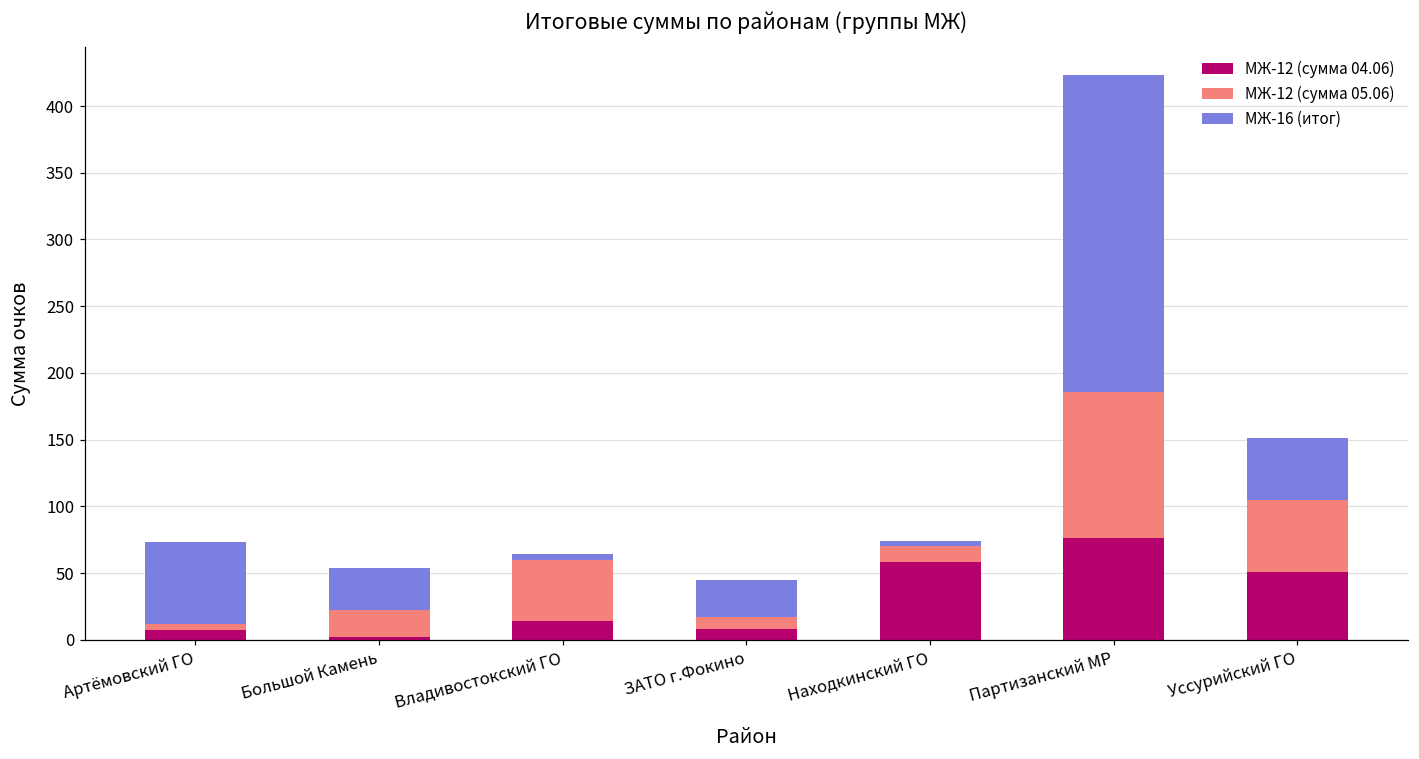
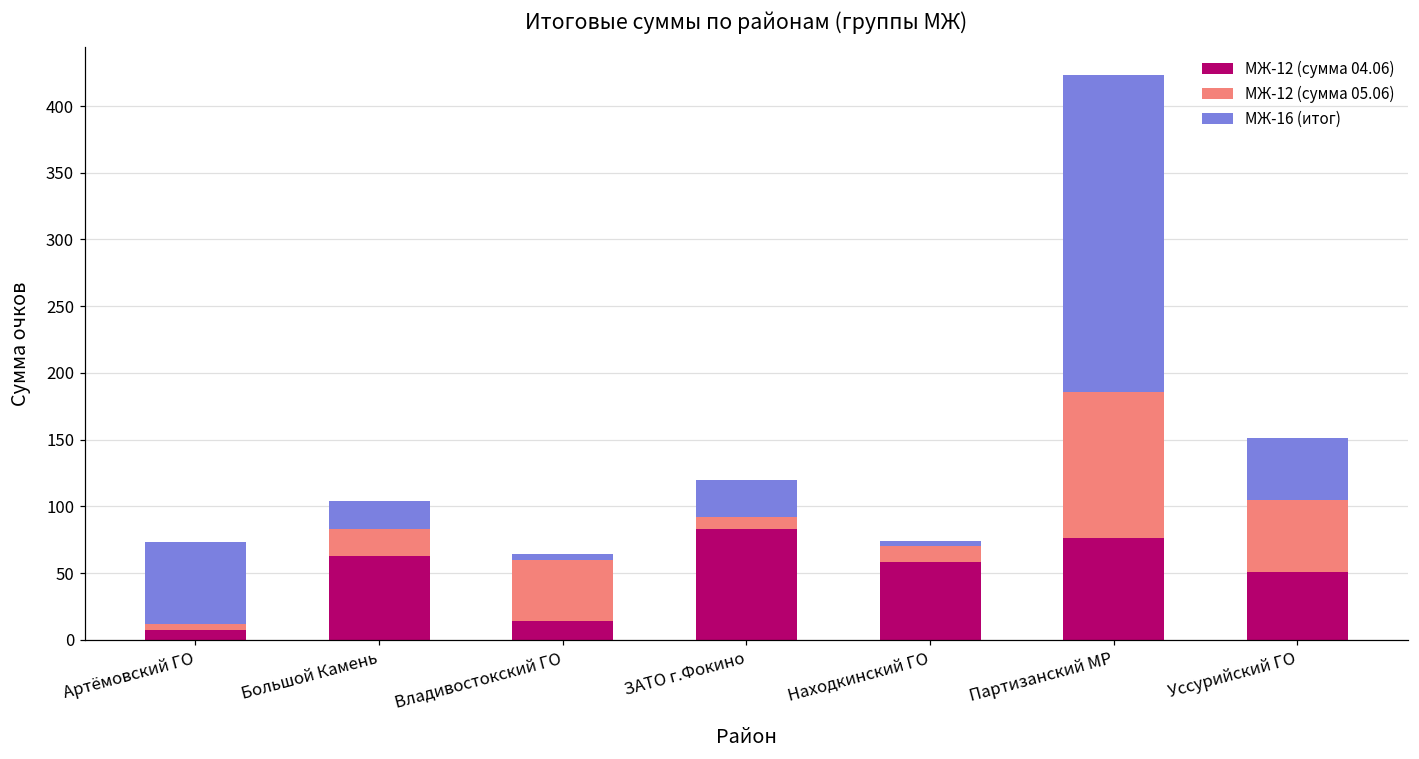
МЖ-12 (сумма 04.06), Большой Камень: 2 -> 63
МЖ-16 (итог), Большой Камень: 32 -> 21
МЖ-12 (сумма 04.06), ЗАТО г.Фокино: 8 -> 83
